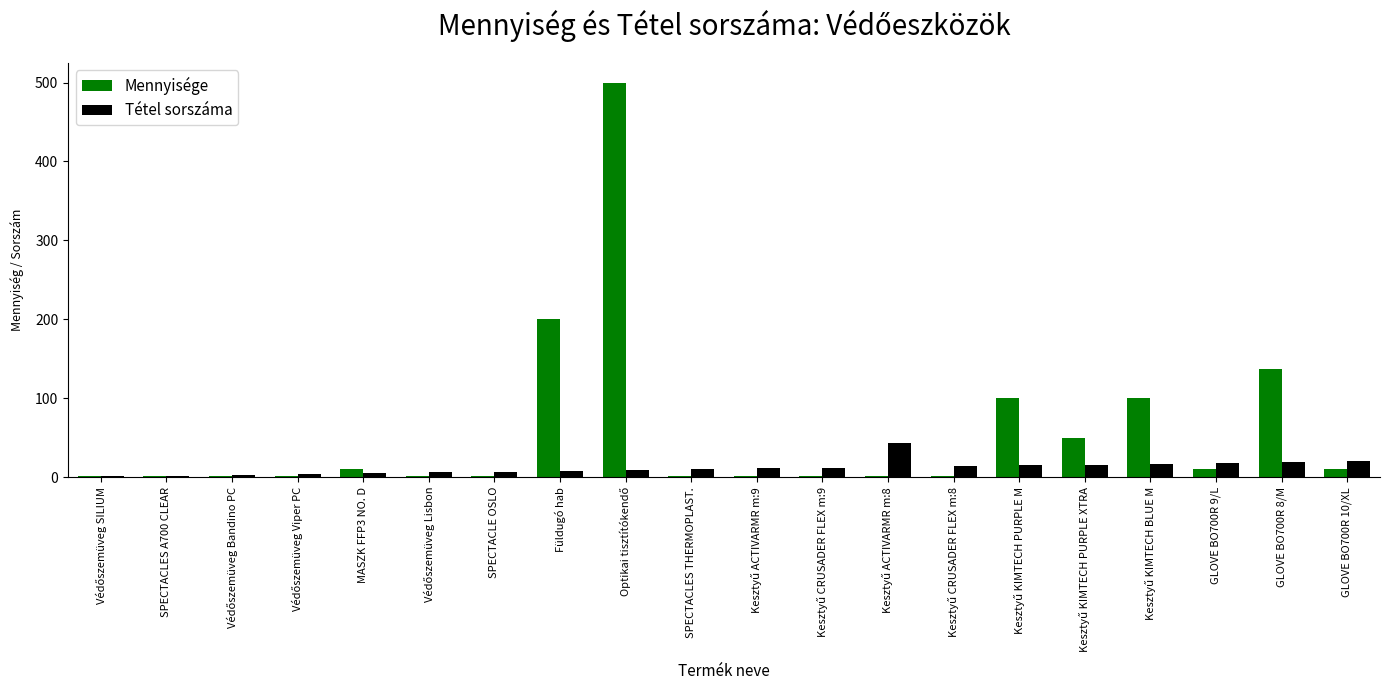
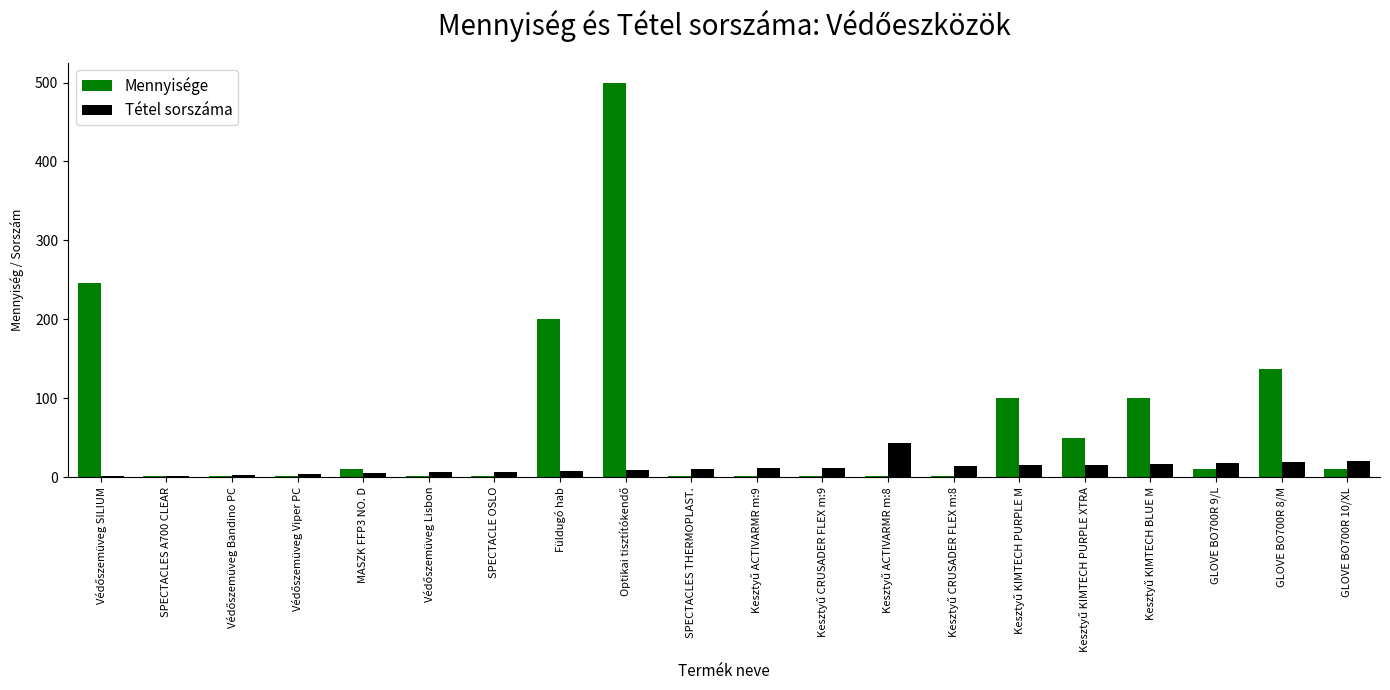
Mennyisége, Védőszemüveg SILIUM: 0 -> 250
